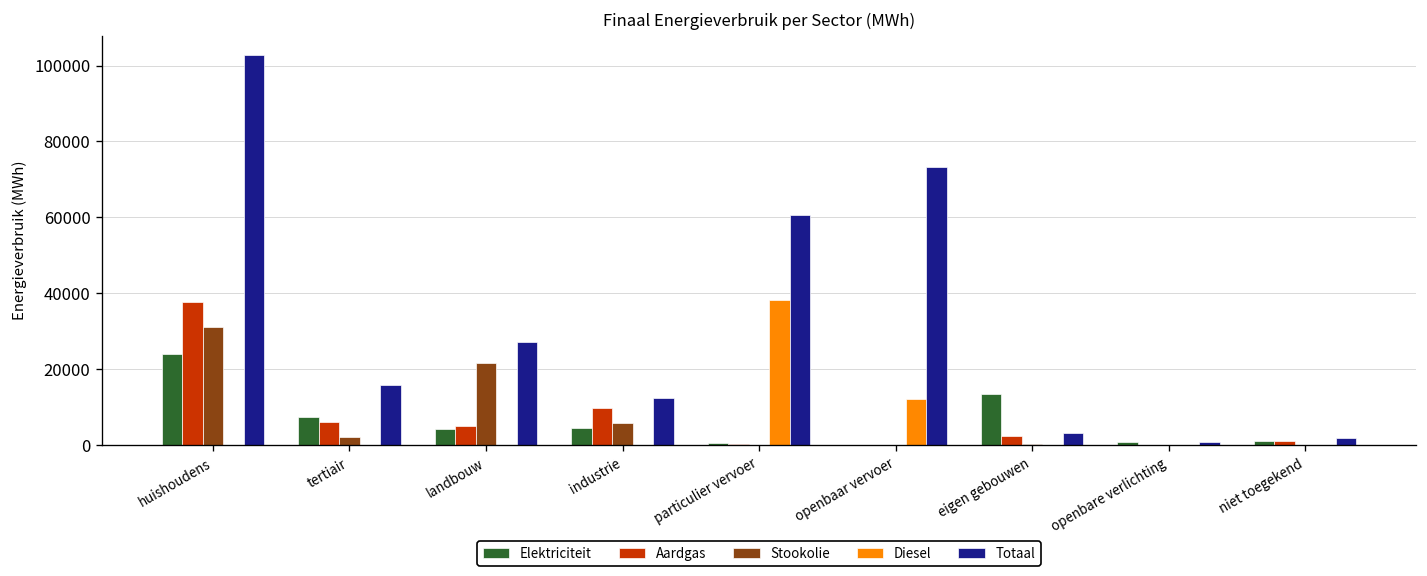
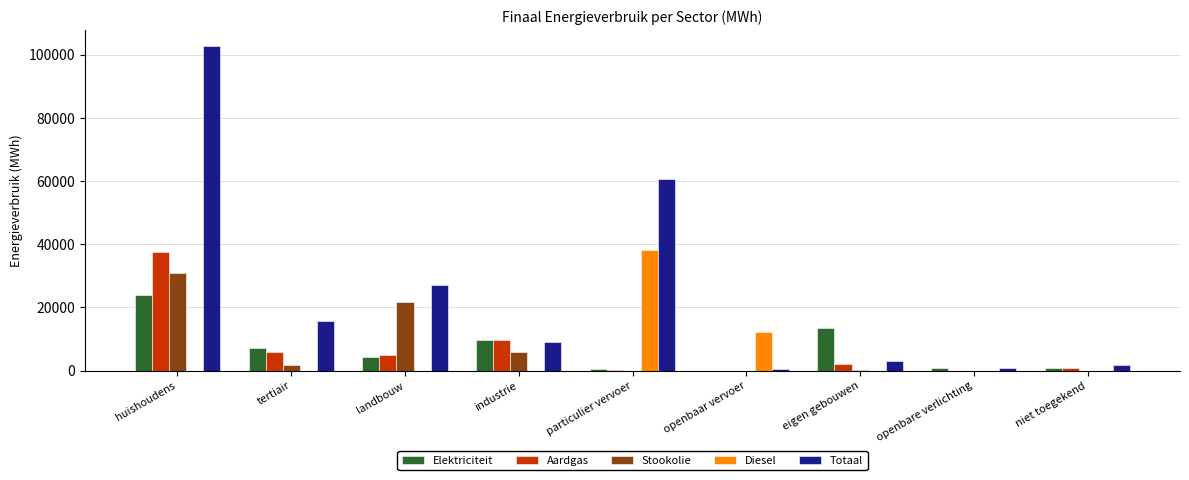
Elektriciteit, industrie: 4000 -> 10000
Totaal, industrie: 12000 -> 9000
Totaal, openbaar vervoer: 73000 -> 0
